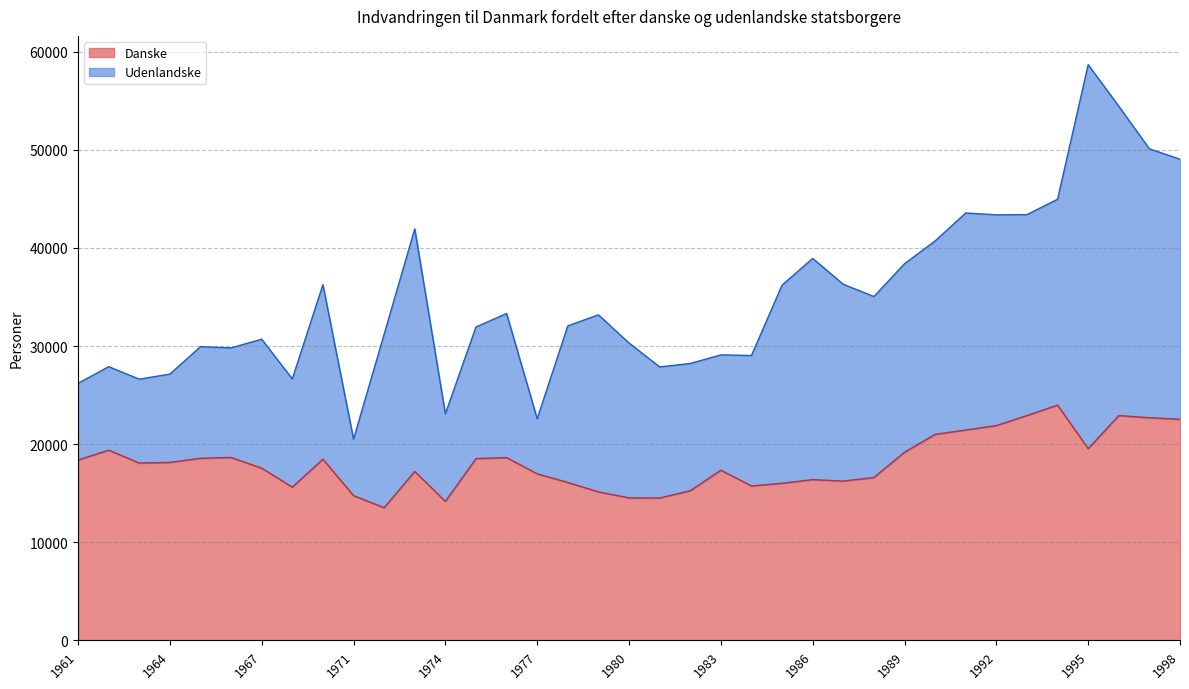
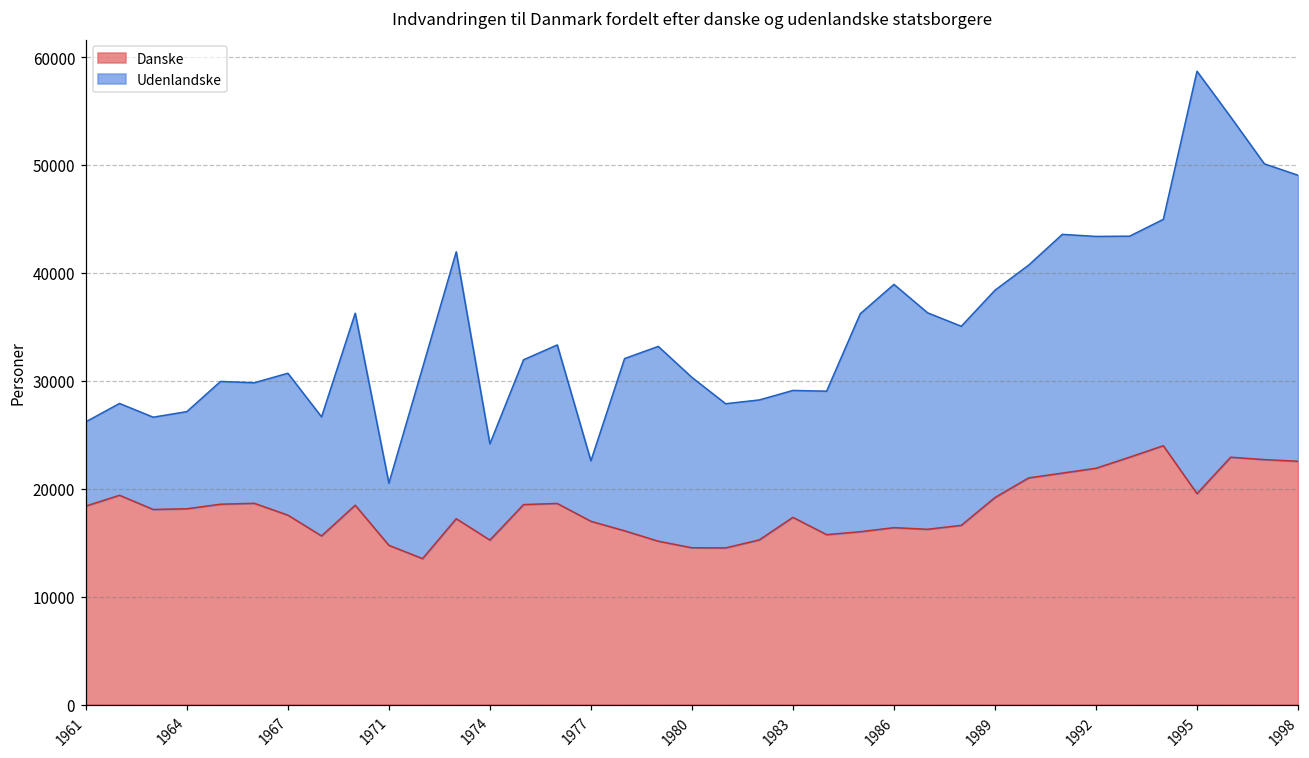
Danske, 1974: 14000 -> 15000
